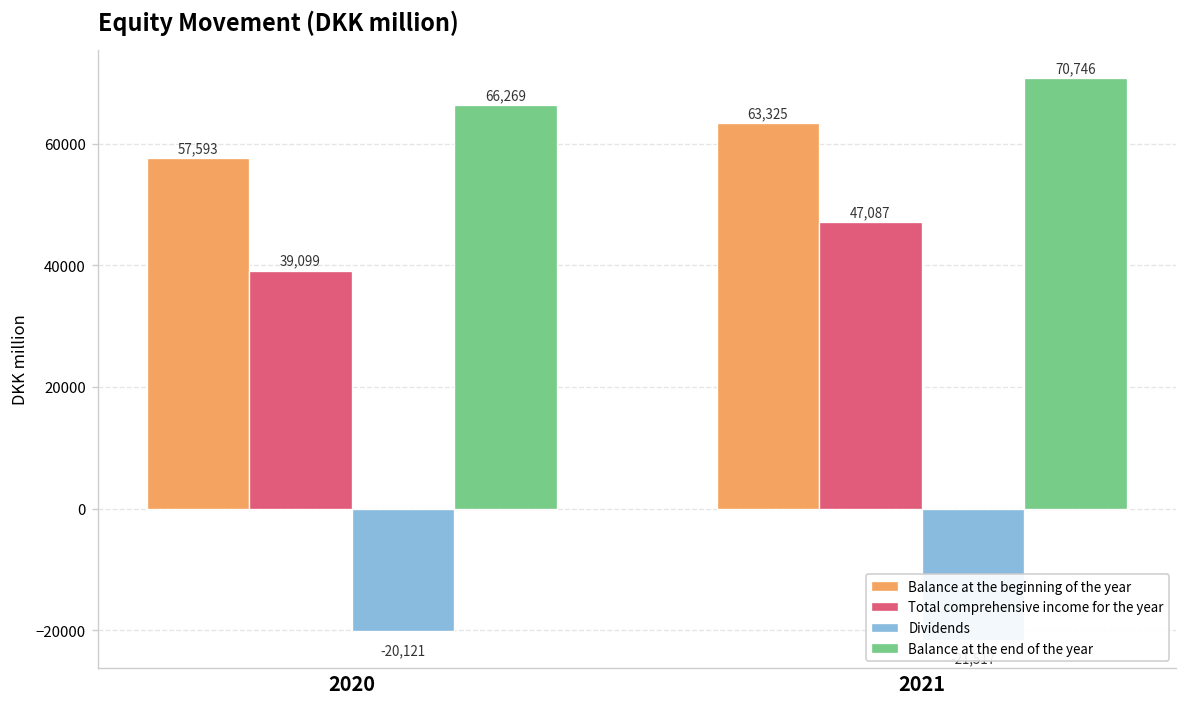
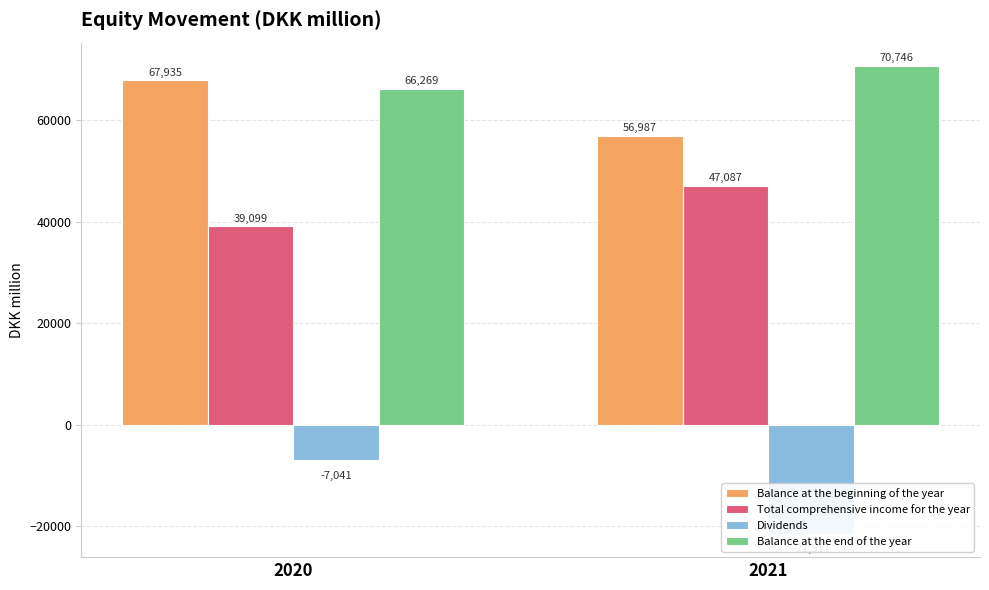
Balance at the beginning of the year, 2020: 57,593 -> 67,935
Dividends, 2020: -20,121 -> -7,041
Balance at the beginning of the year, 2021: 63,325 -> 56,987
